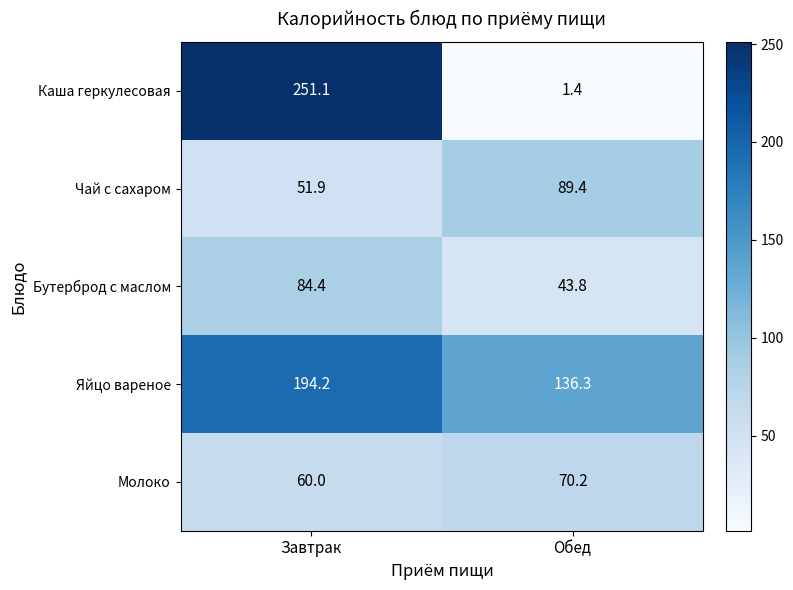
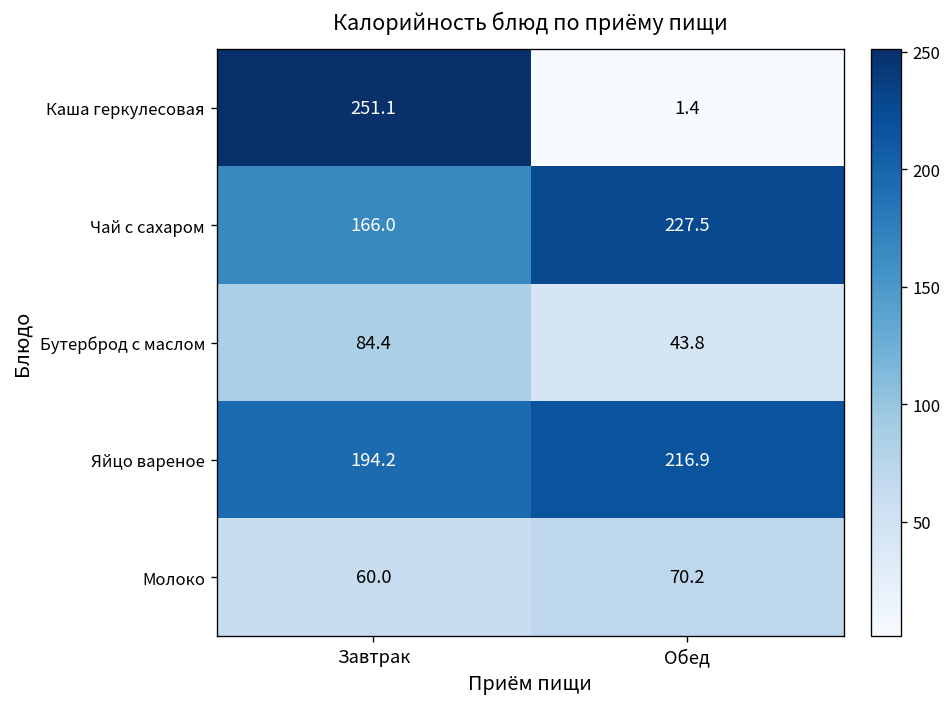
Чай с сахаром, Завтрак: 51.9 -> 166.0
Чай с сахаром, Обед: 89.4 -> 227.5
Яйцо вареное, Обед: 136.3 -> 216.9
